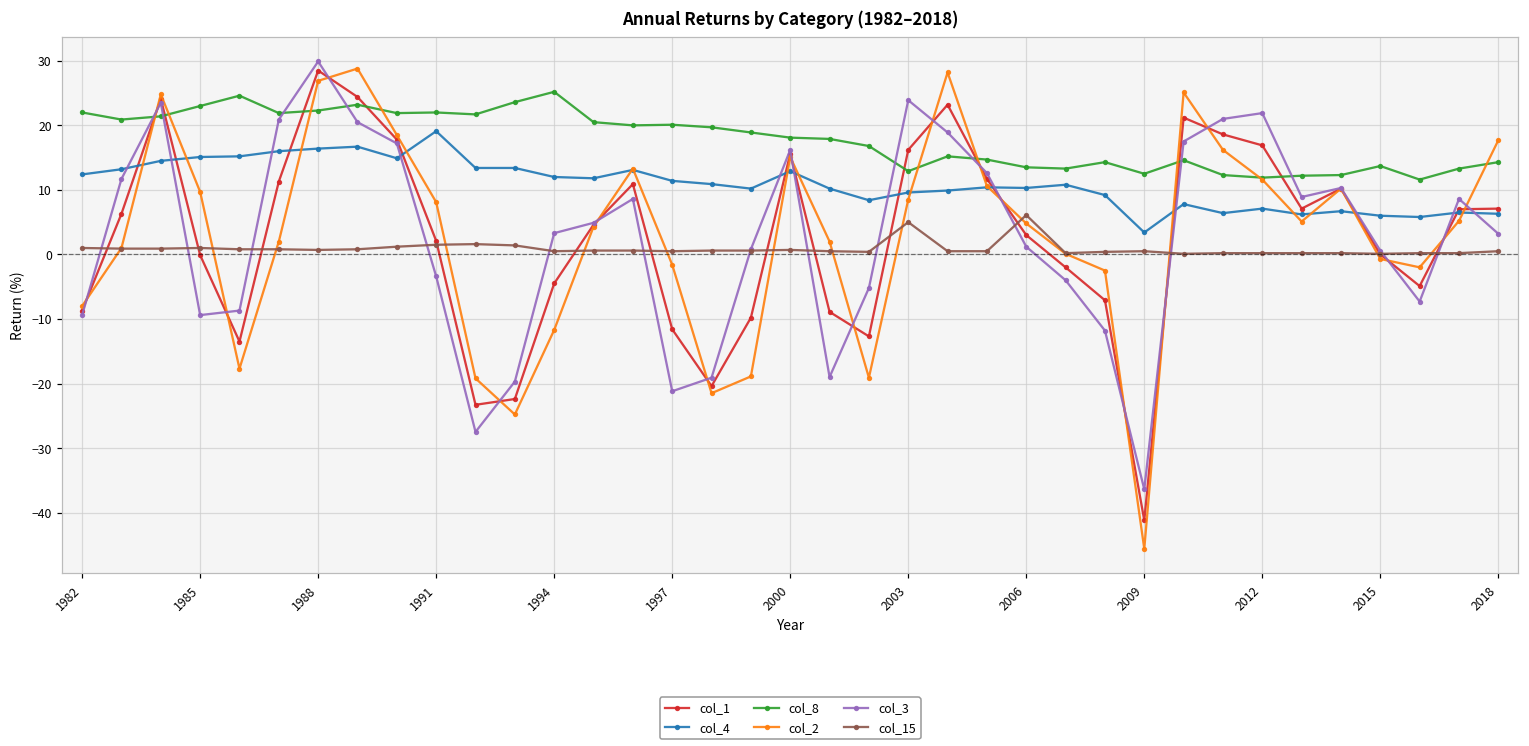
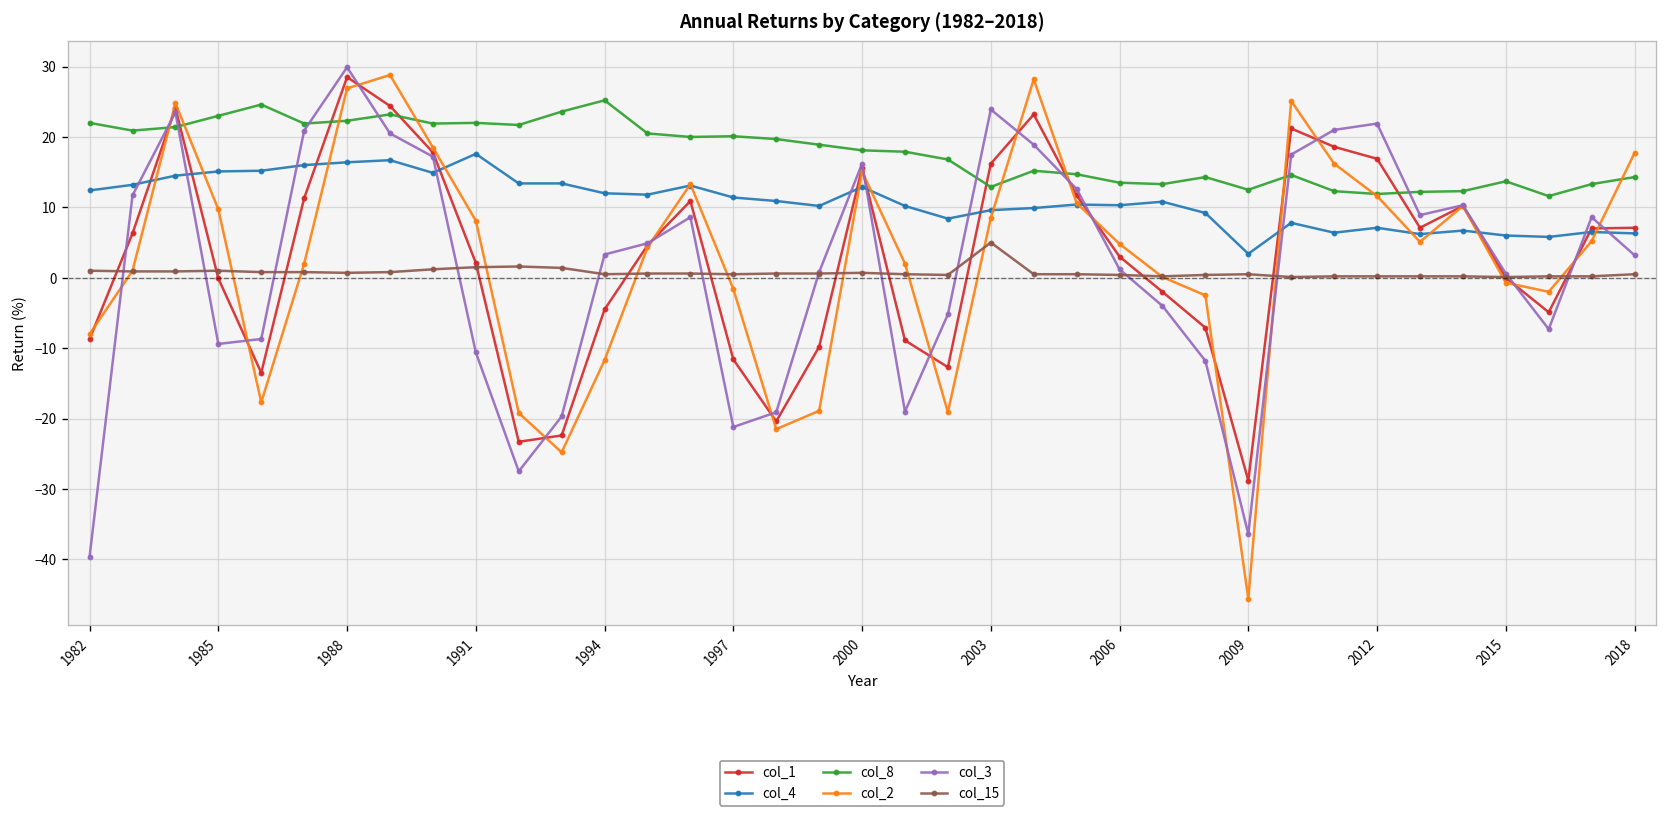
col_3, 1982: -9 -> -40
col_4, 1991: 19 -> 18
col_3, 1991: -3 -> -11
col_15, 2006: 6 -> 0
col_1, 2009: -41 -> -29
